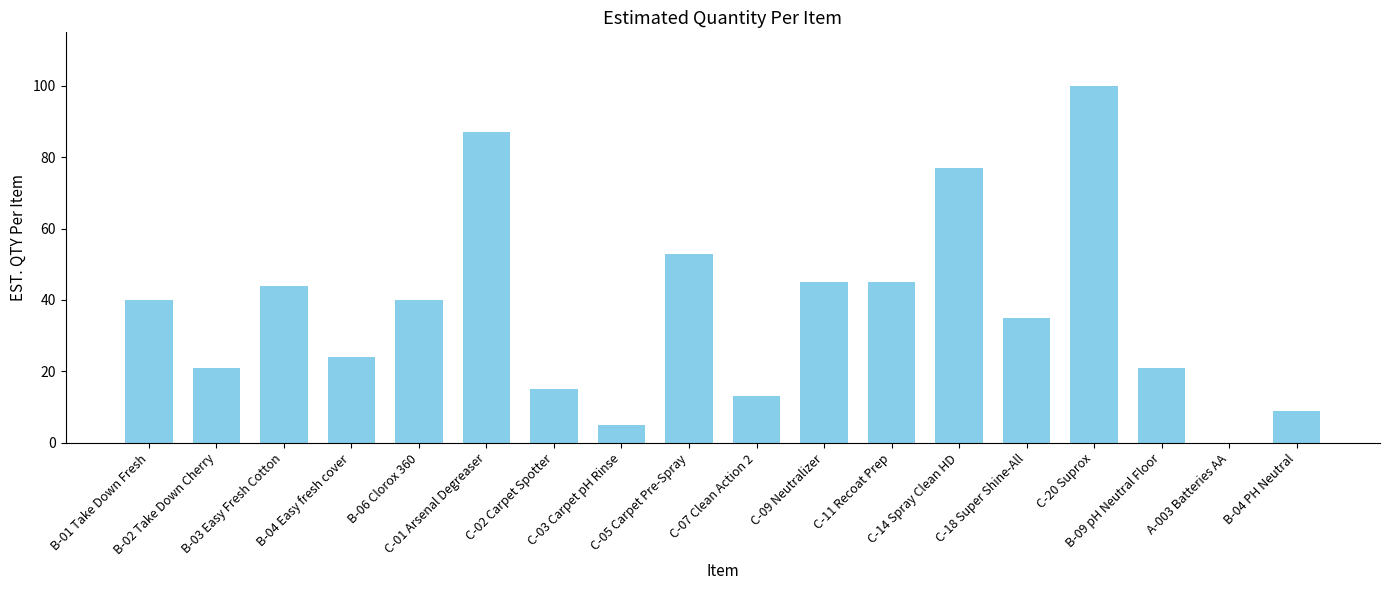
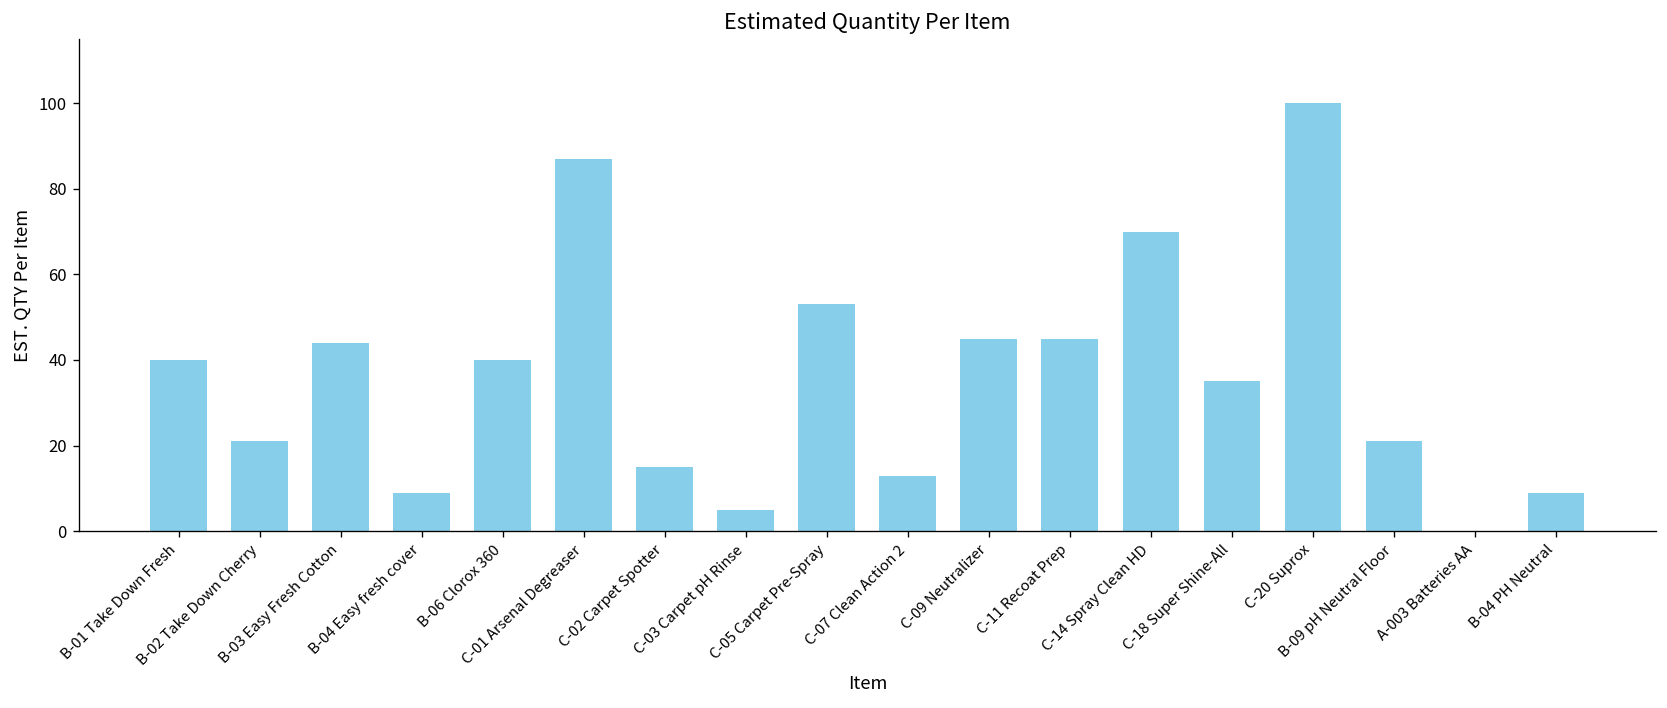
B-04 Easy fresh cover: 24 -> 9
C-14 Spray Clean HD: 77 -> 70
